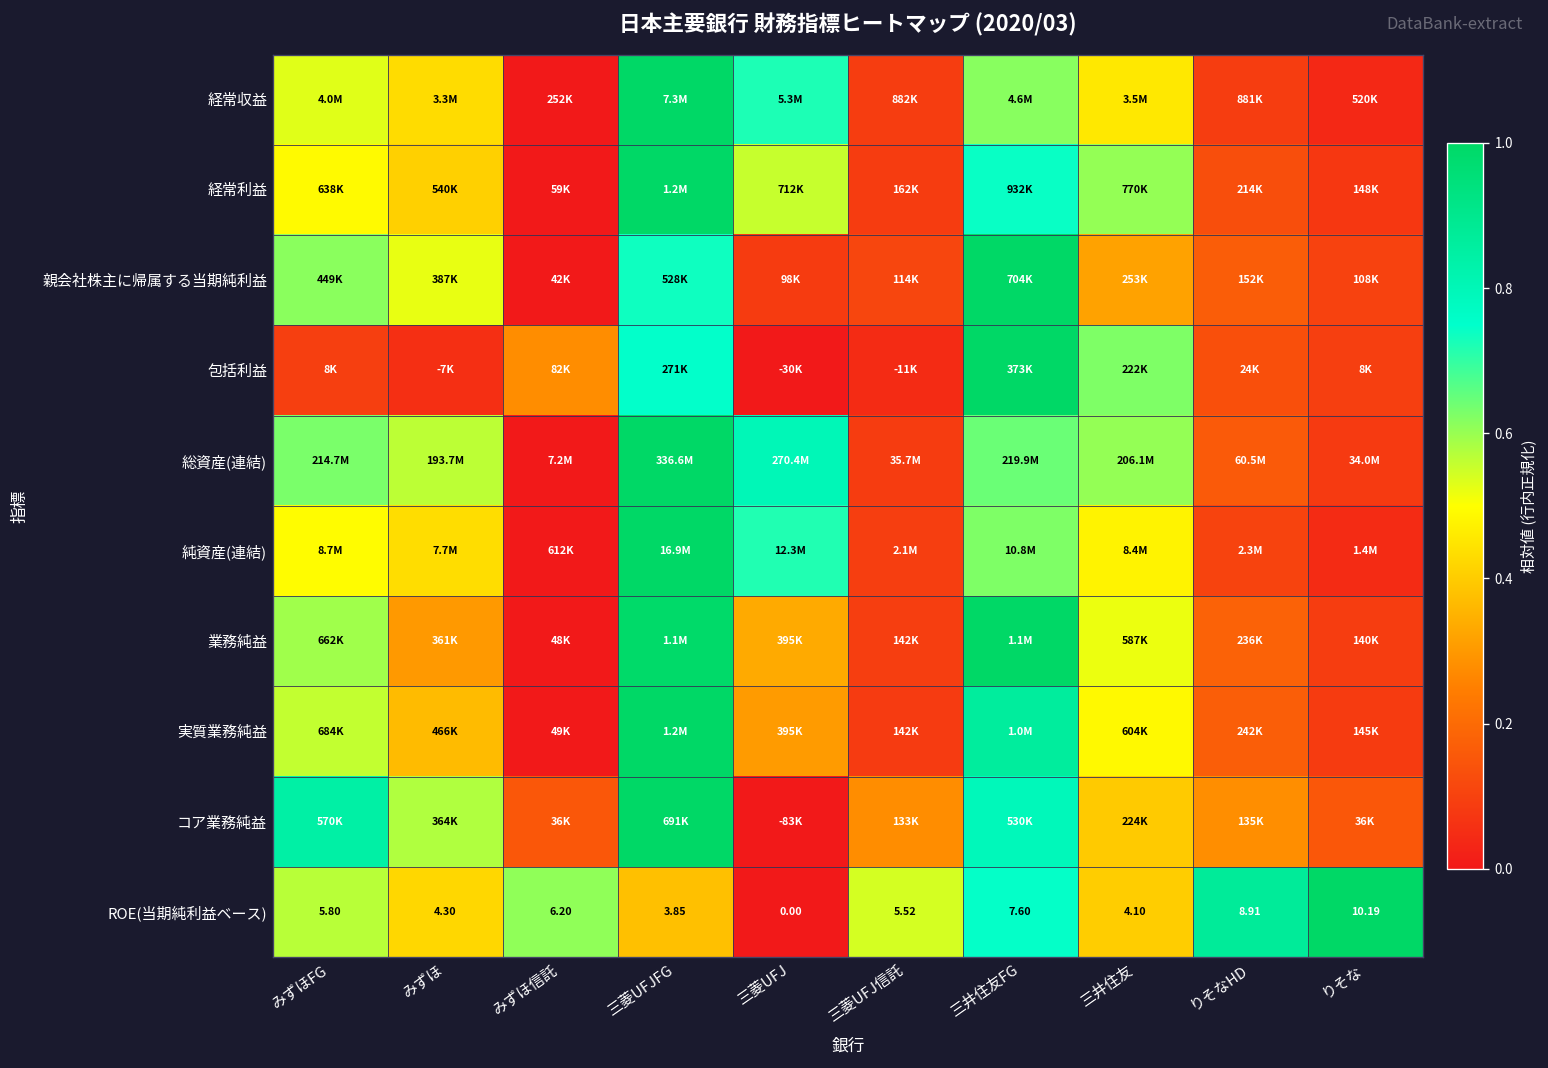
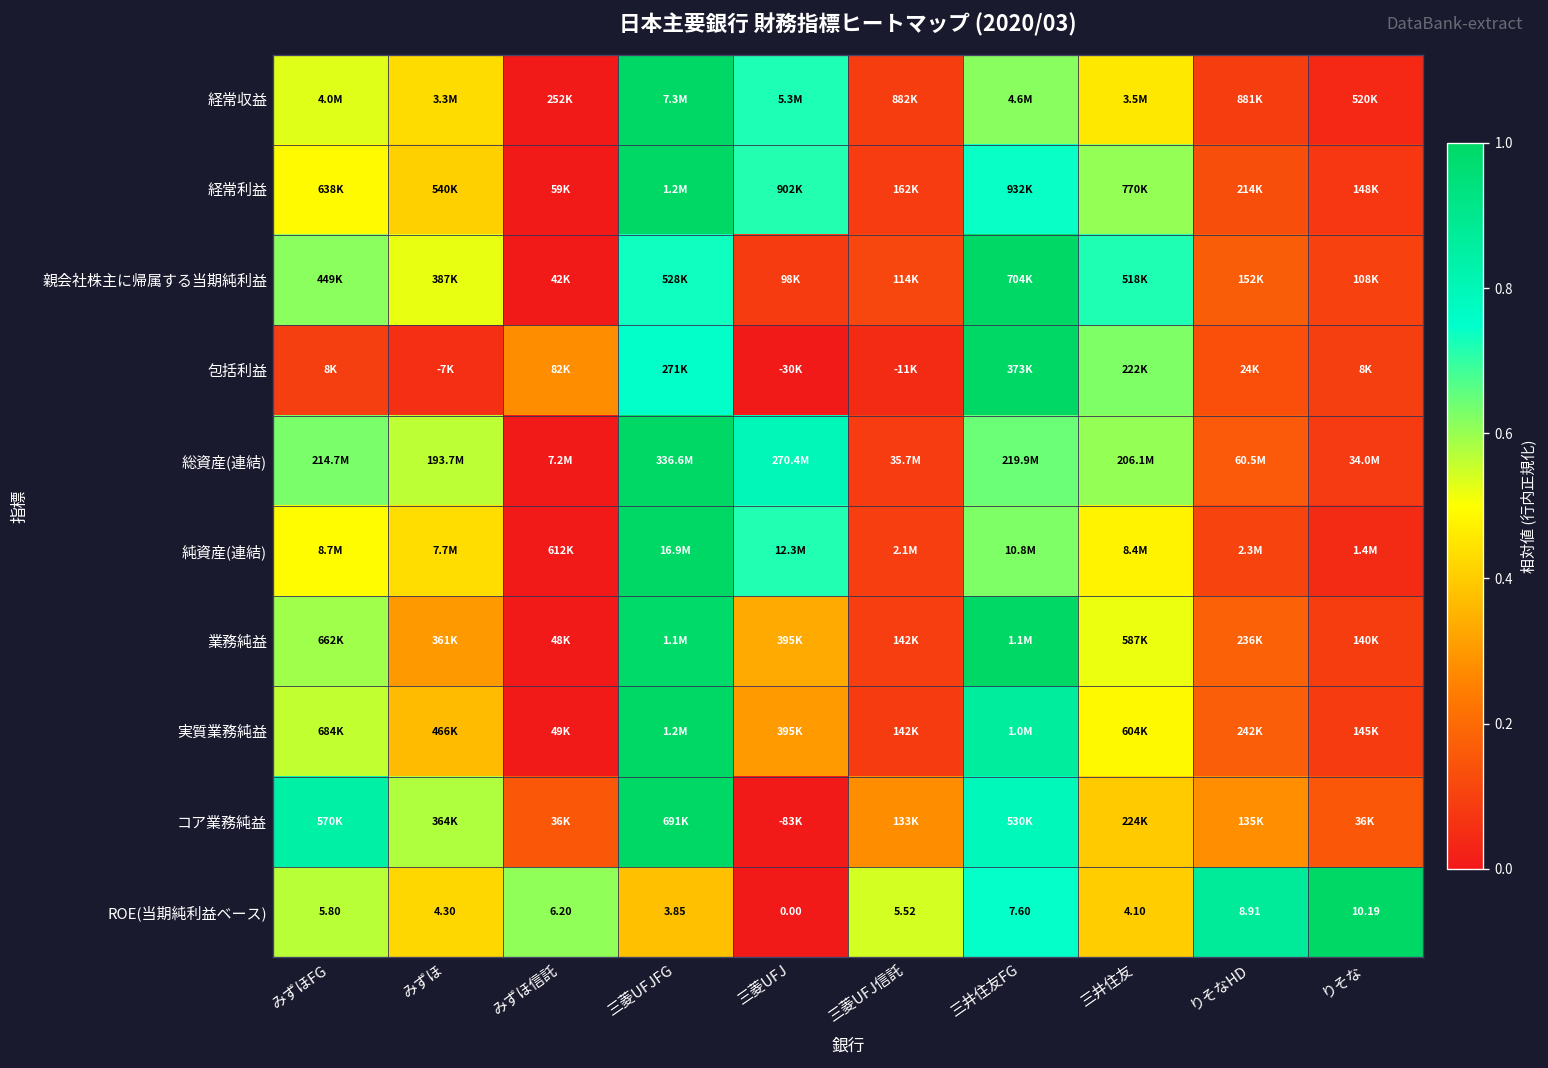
経常利益, 三菱UFJ: 712K -> 902K
親会社株主に帰属する当期純利益, 三井住友: 253K -> 518K
